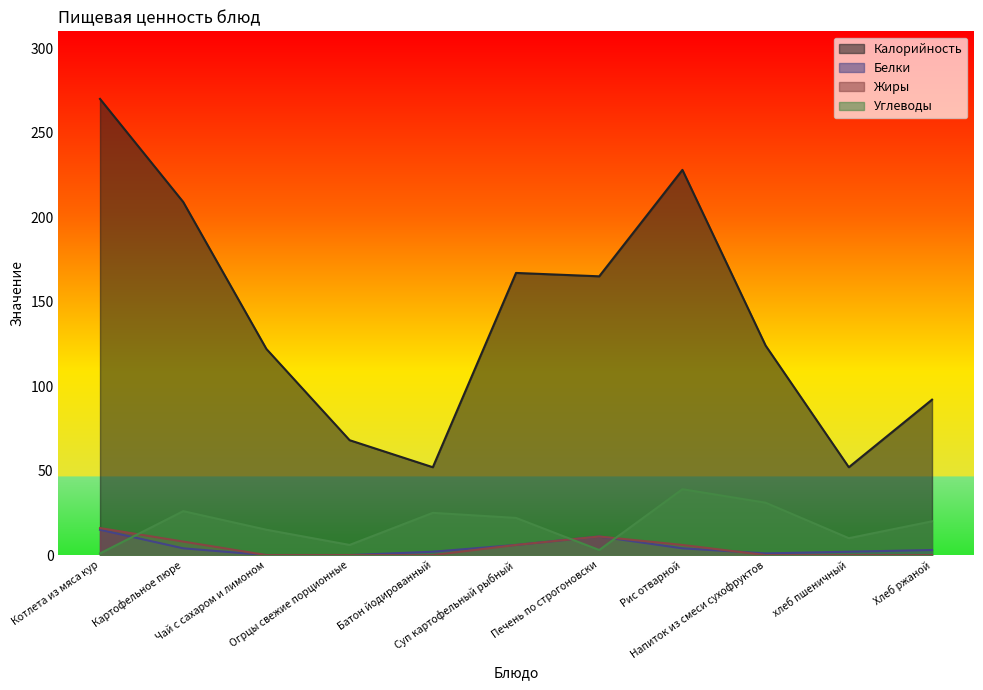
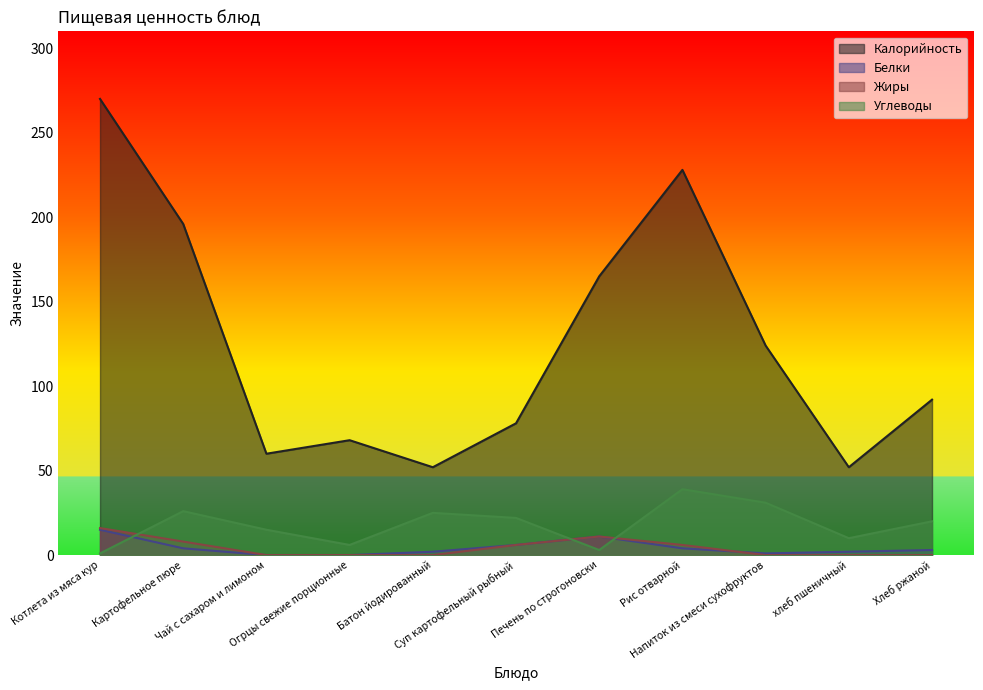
Калорийность, Картофельное пюре: 209 -> 196
Калорийность, Чай с сахаром и лимоном: 122 -> 60
Калорийность, Суп картофельный рыбный: 167 -> 78
